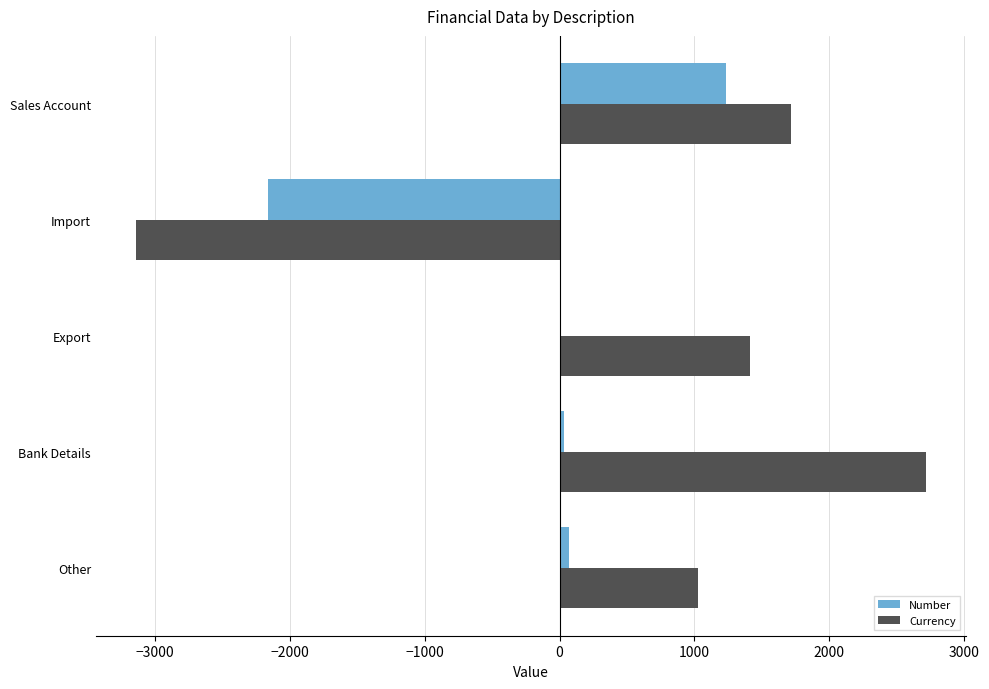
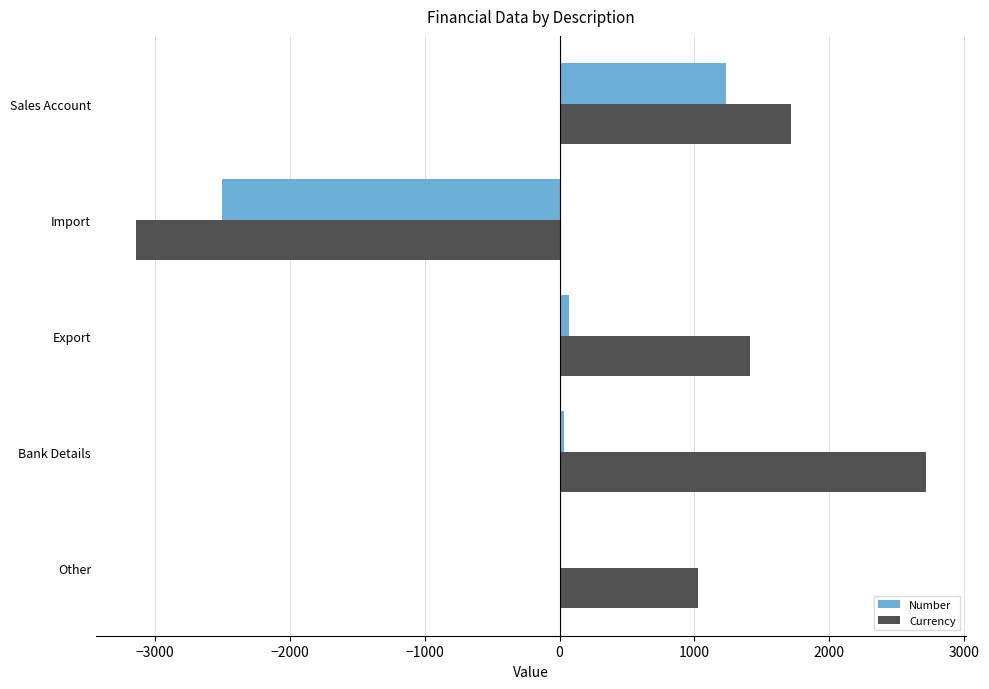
Number, Import: -2160 -> -2500
Number, Export: 0 -> 70
Number, Other: 70 -> 10
